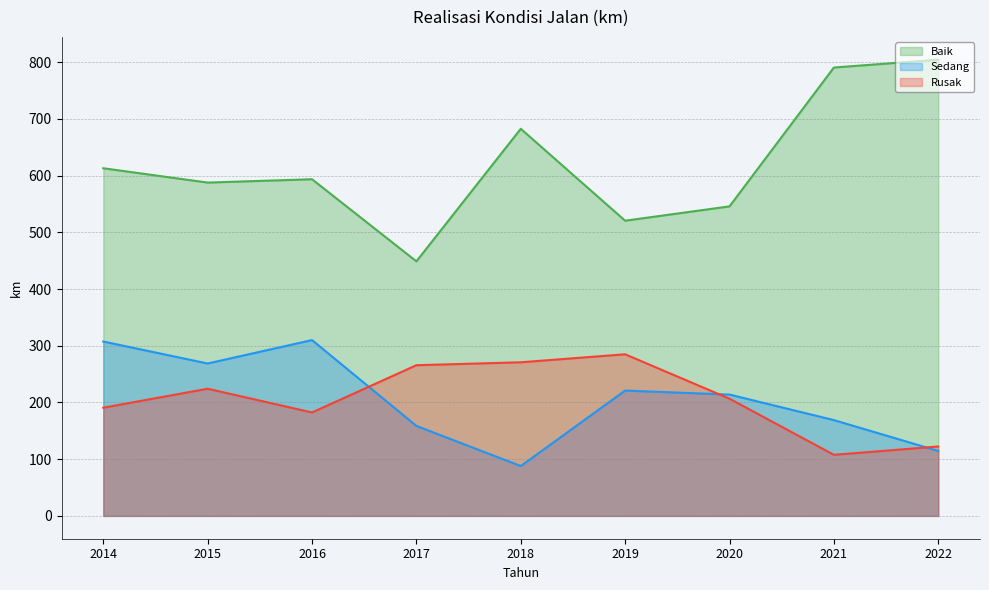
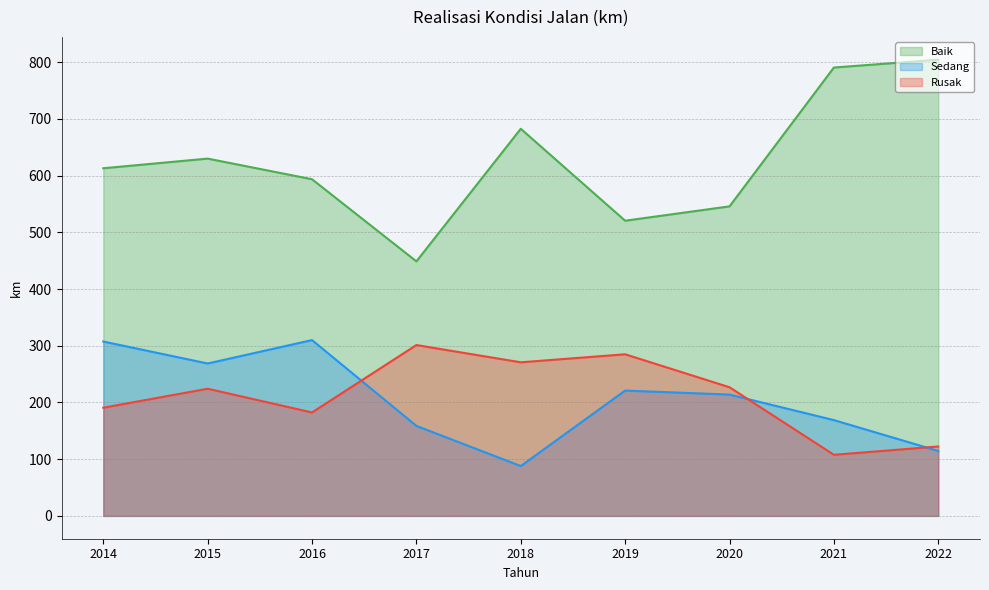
Baik, 2015: 590 -> 630
Rusak, 2017: 270 -> 300
Rusak, 2020: 210 -> 230
